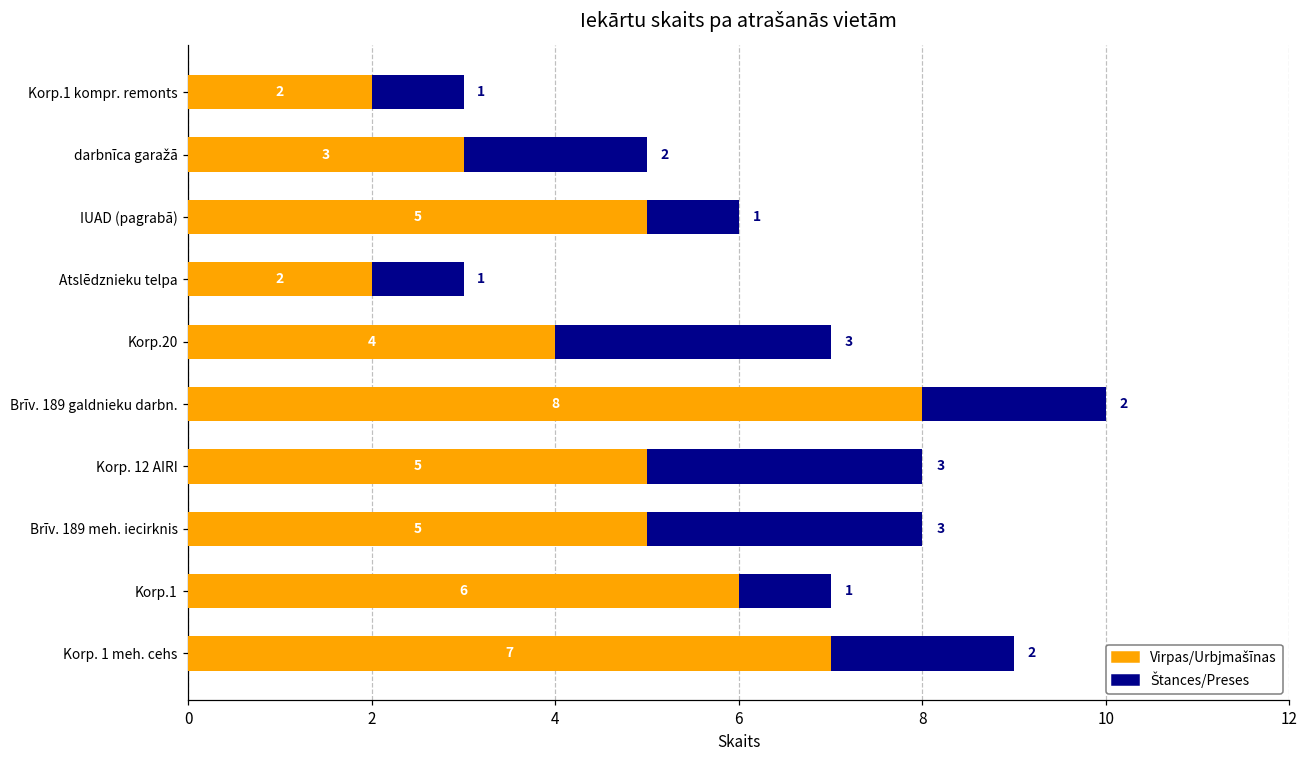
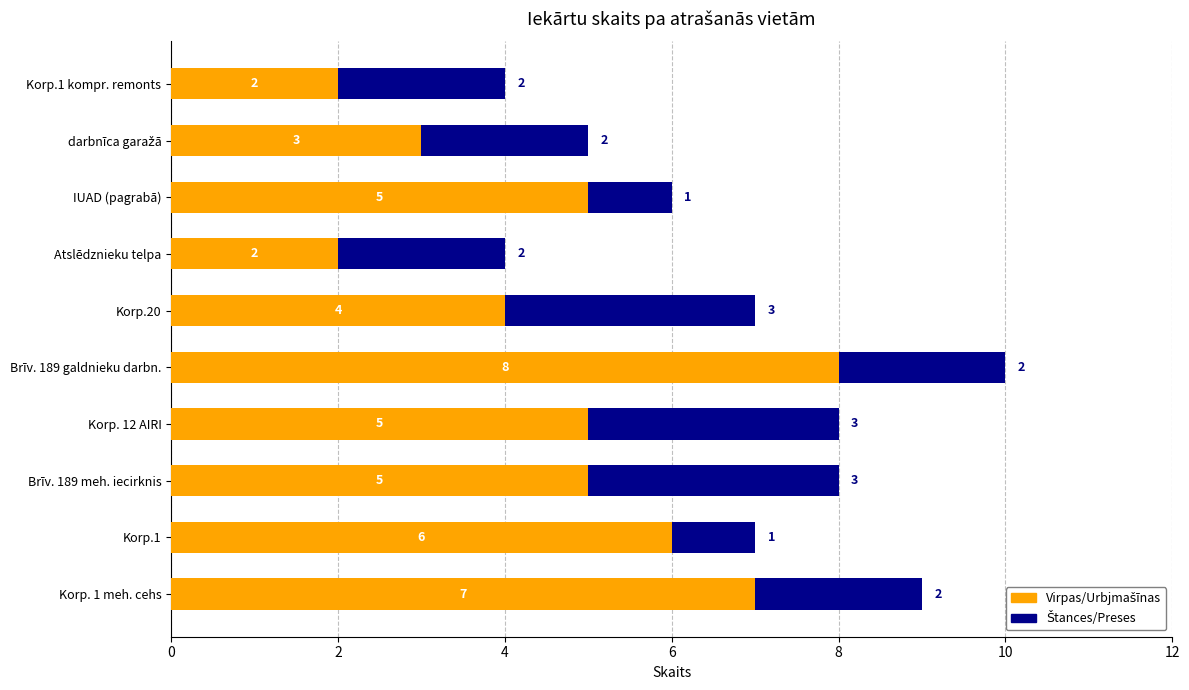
Štances/Preses, Korp.1 kompr. remonts: 1 -> 2
Štances/Preses, Atslēdznieku telpa: 1 -> 2
